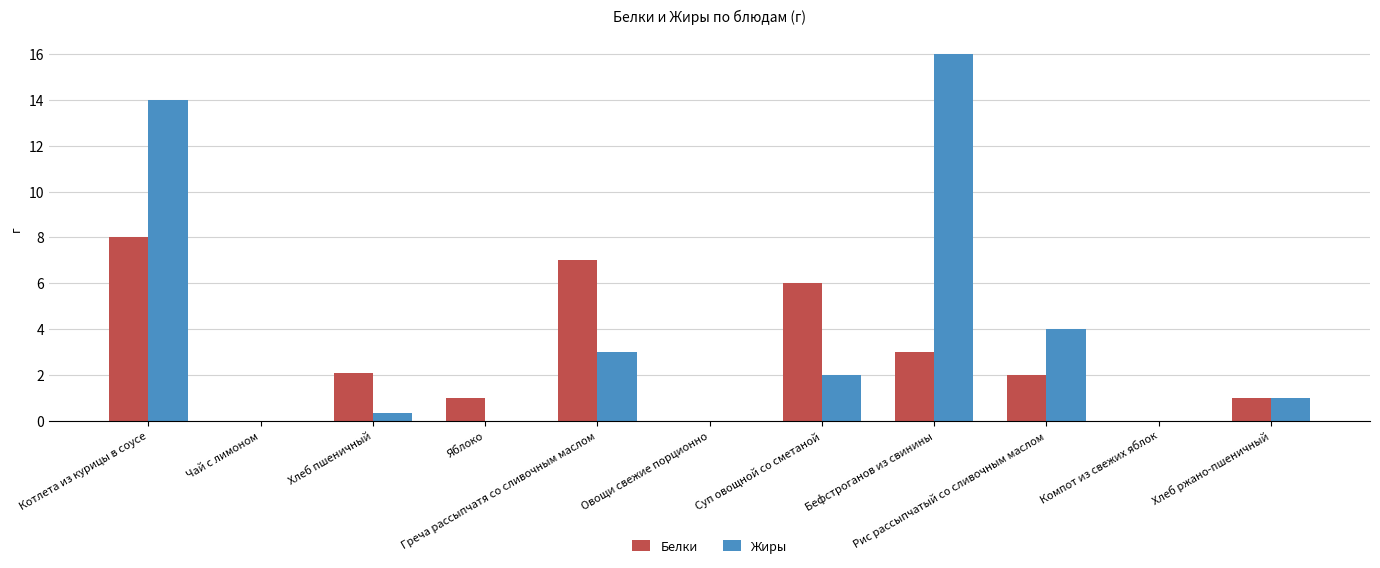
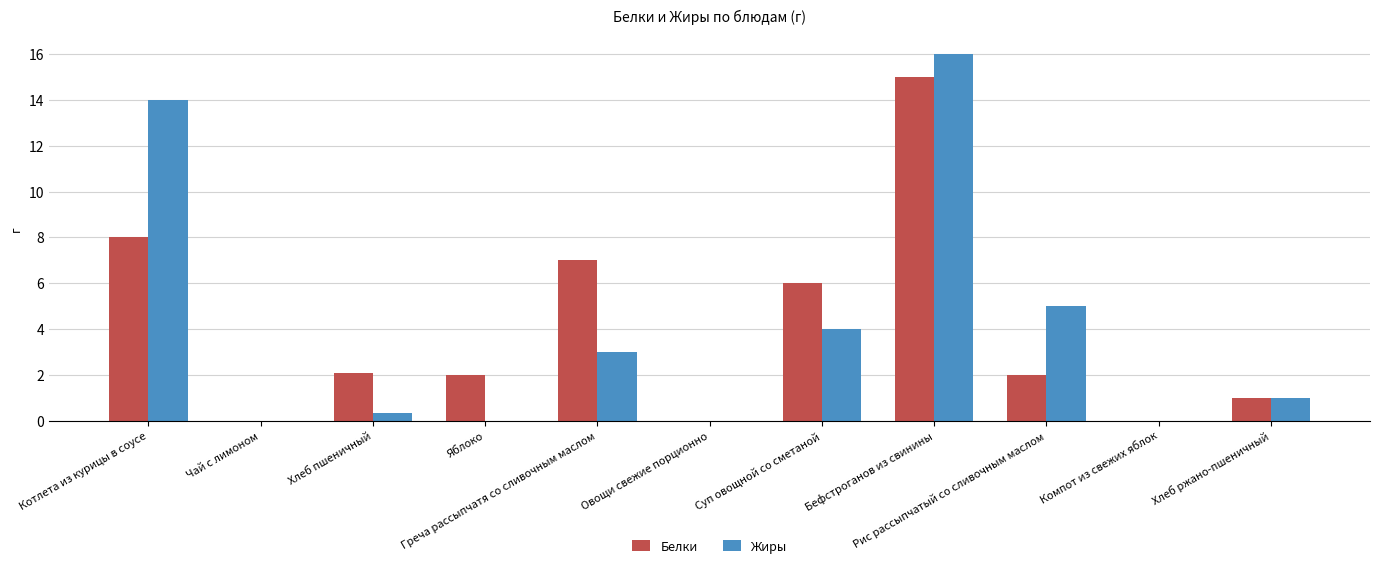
Белки, Яблоко: 1 -> 2
Жиры, Суп овощной со сметаной: 2 -> 4
Белки, Бефстроганов из свинины: 3 -> 15
Жиры, Рис рассыпчатый со сливочным маслом: 4 -> 5
